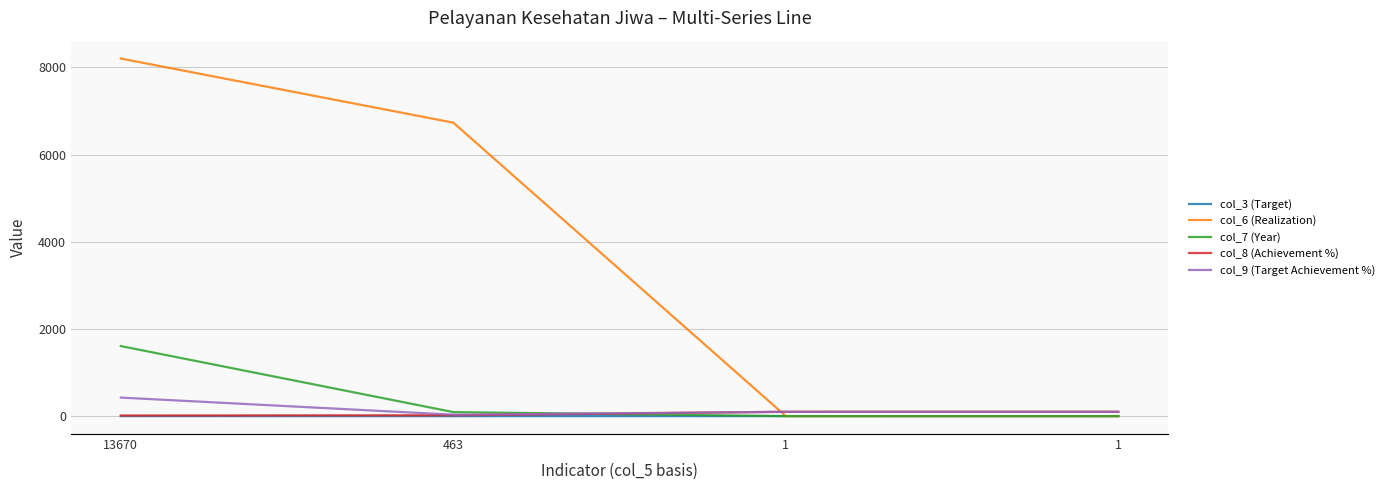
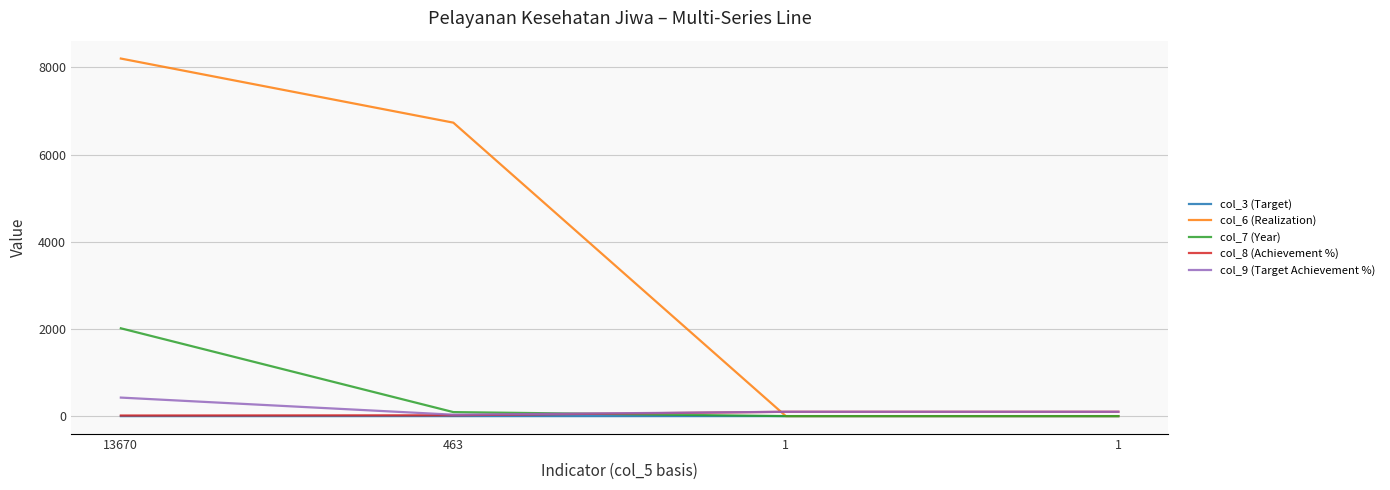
col_7 (Year), 13670: 1600 -> 2000
